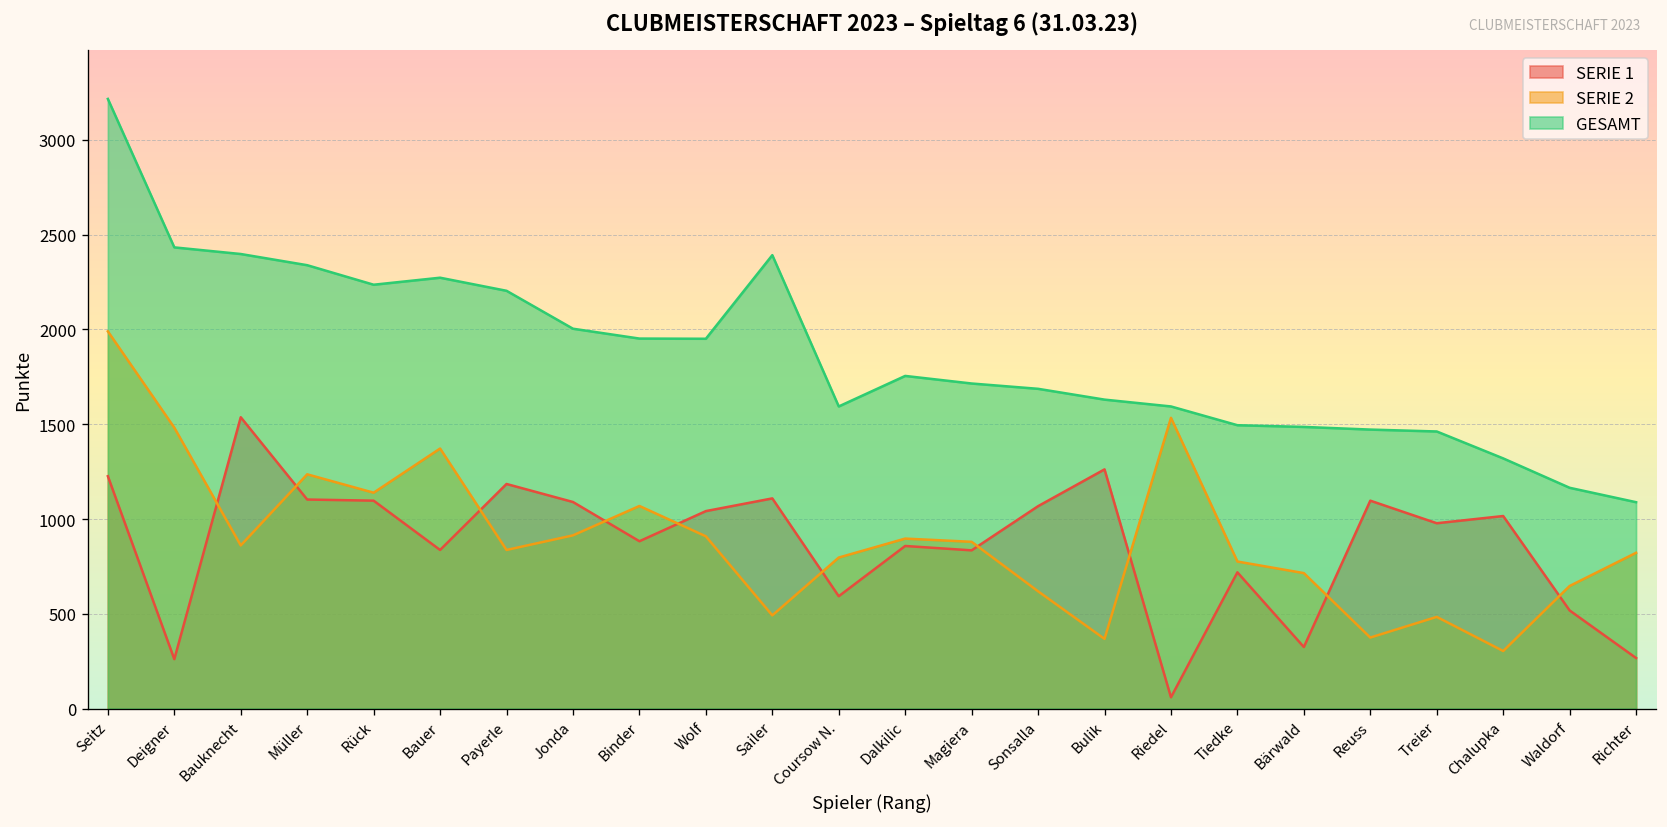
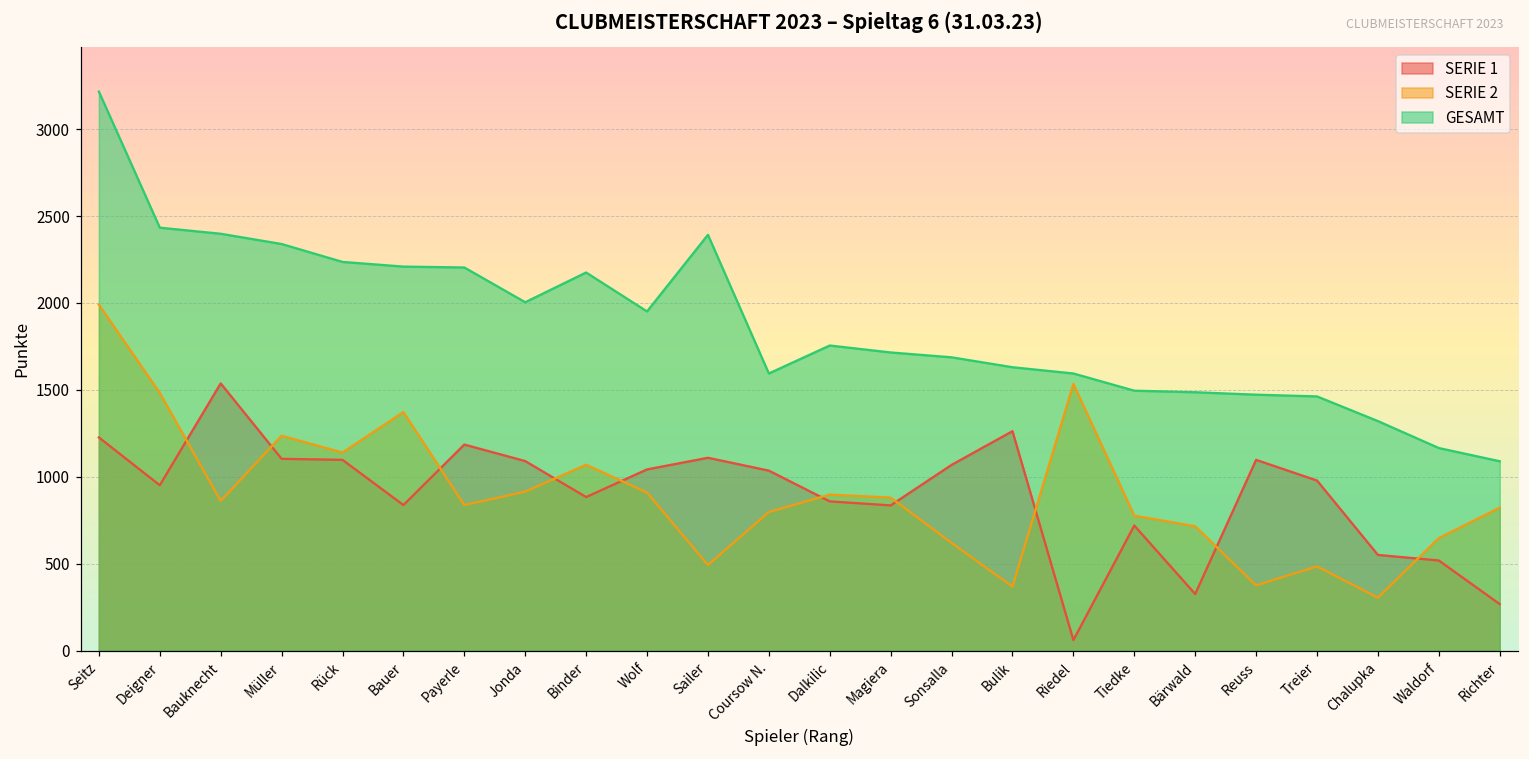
SERIE 1, Deigner: 260 -> 950
GESAMT, Bauer: 2270 -> 2210
GESAMT, Binder: 1950 -> 2180
SERIE 1, Coursow N.: 590 -> 1040
SERIE 1, Chalupka: 1020 -> 550
